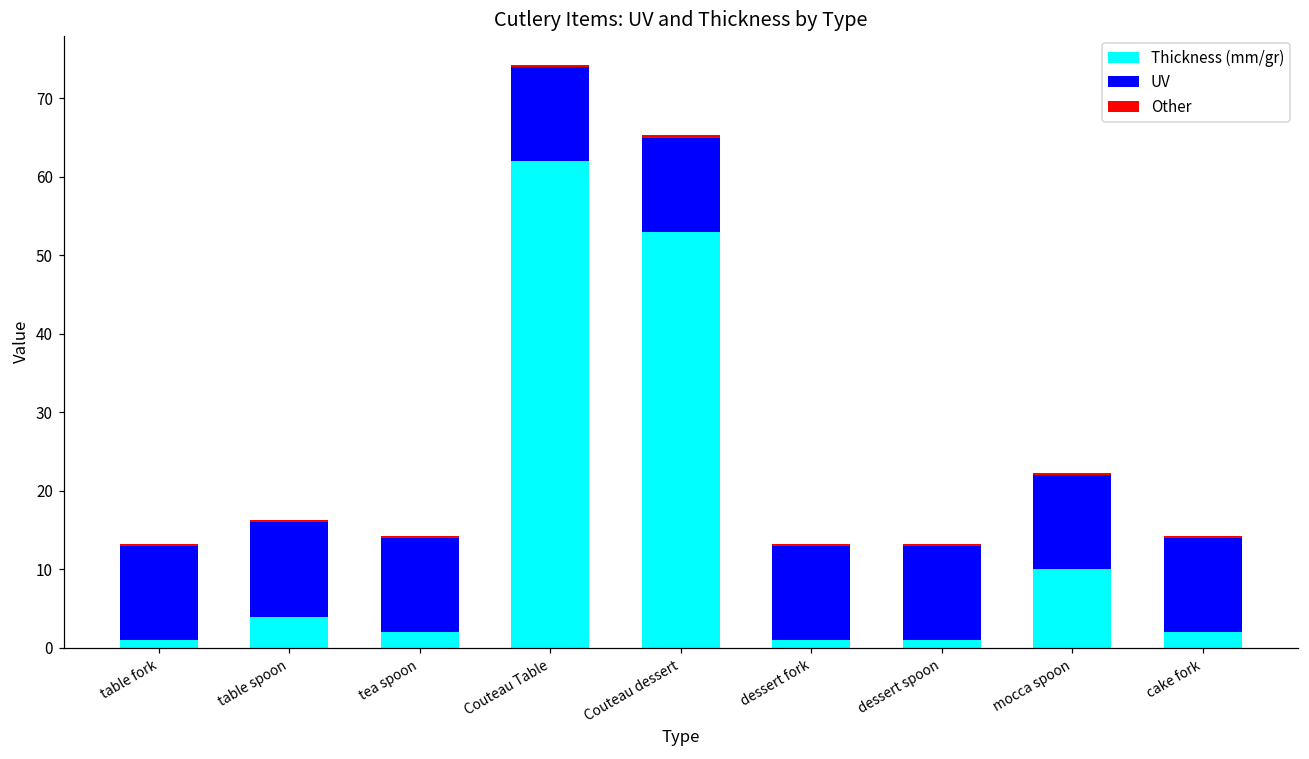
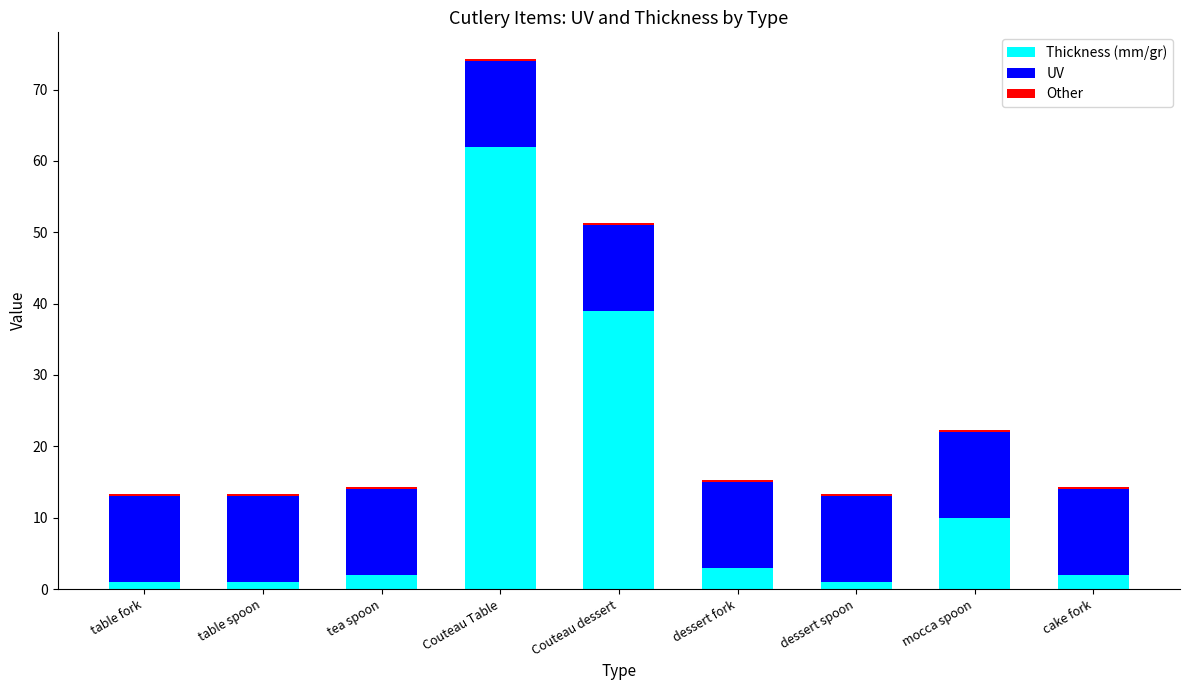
Thickness (mm/gr), table spoon: 4 -> 1
Thickness (mm/gr), Couteau dessert: 53 -> 39
Thickness (mm/gr), dessert fork: 1 -> 3
